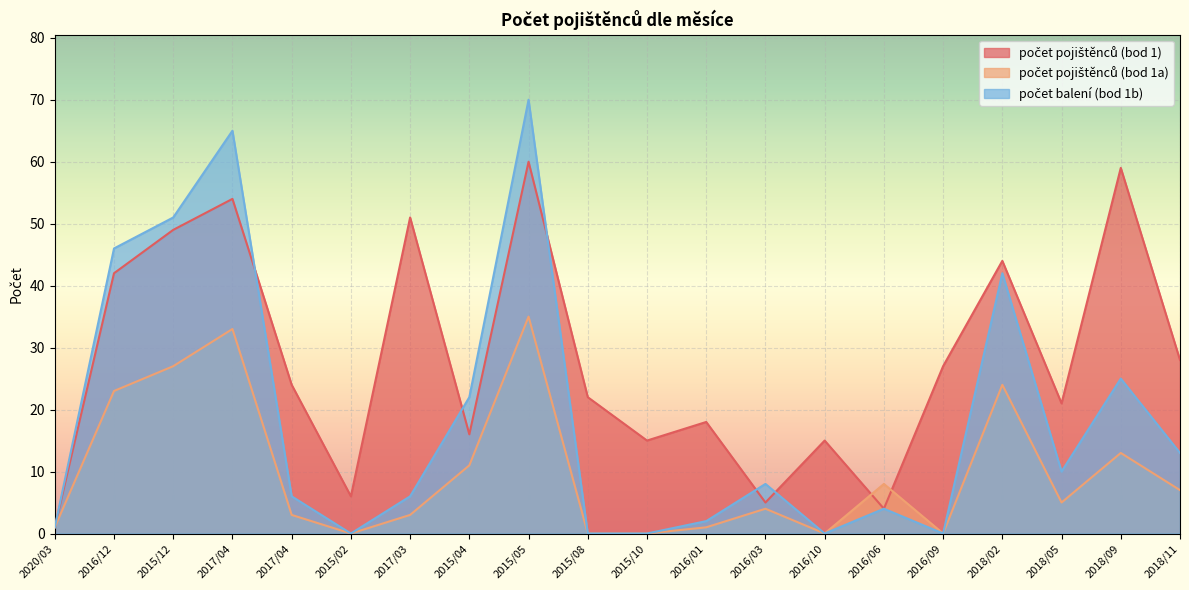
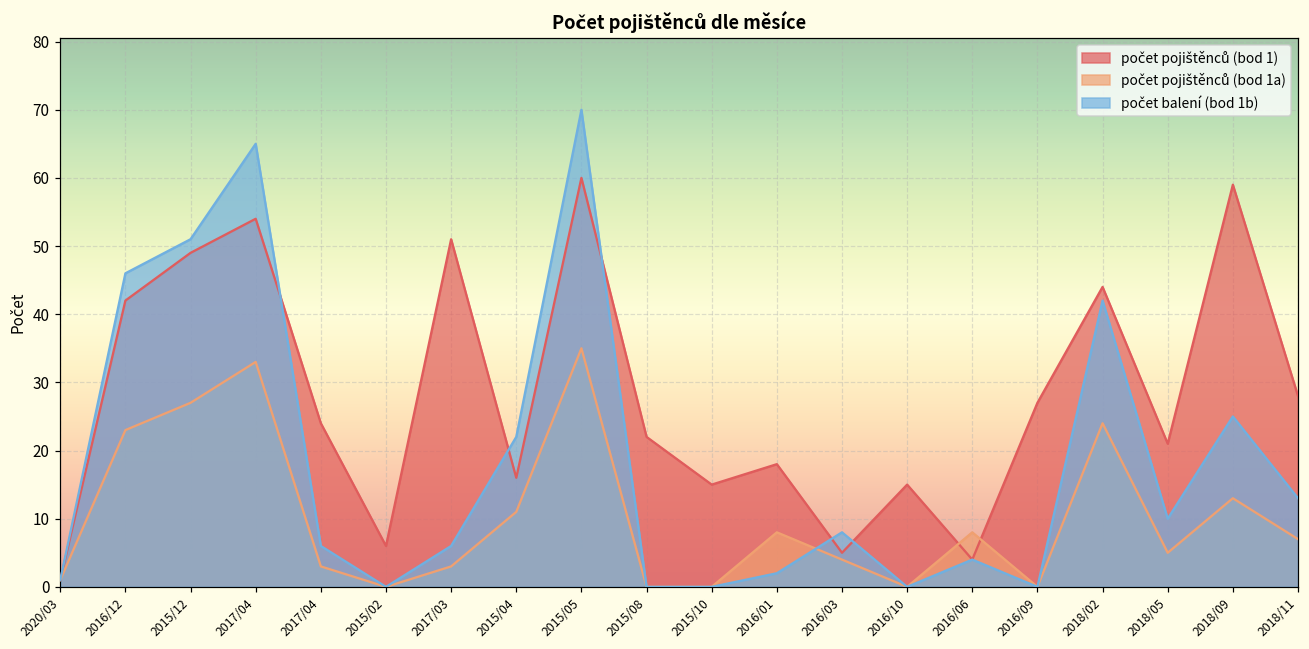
počet pojištěnců (bod 1a), 2016/01: 1 -> 8
